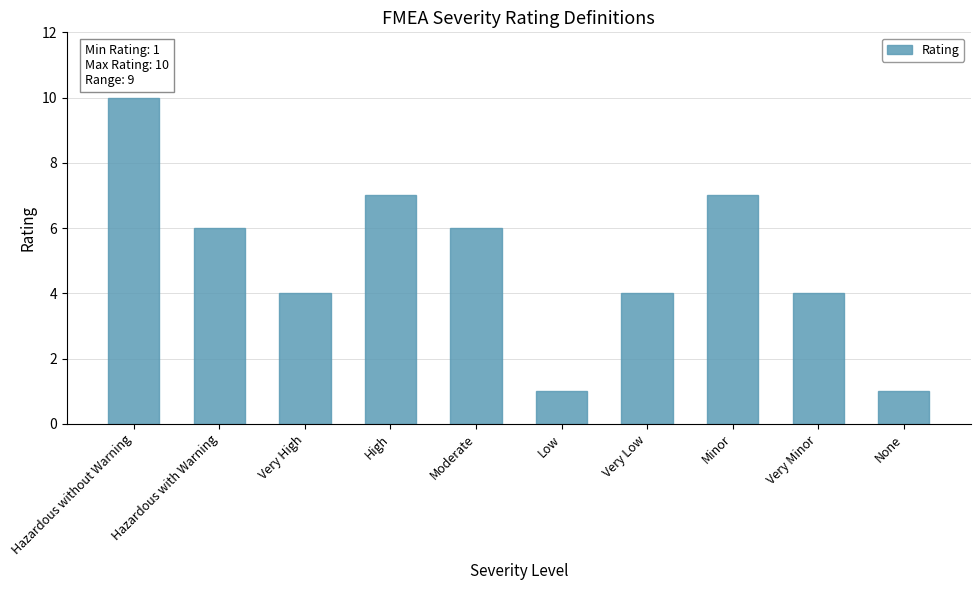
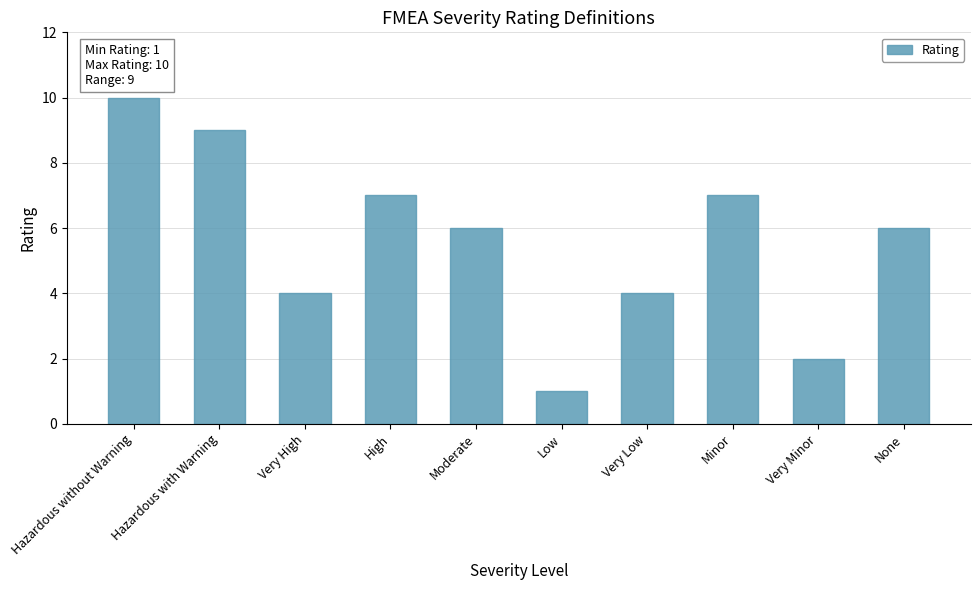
Hazardous with Warning: 6 -> 9
Very Minor: 4 -> 2
None: 1 -> 6
